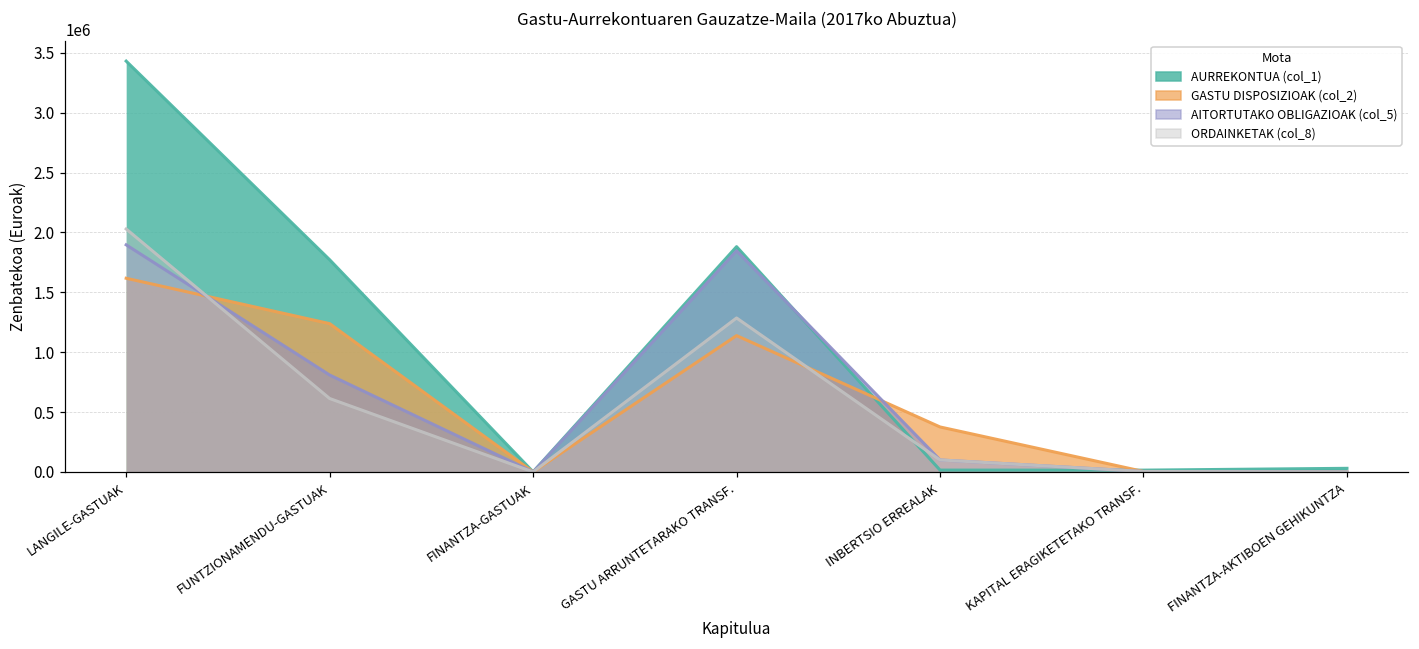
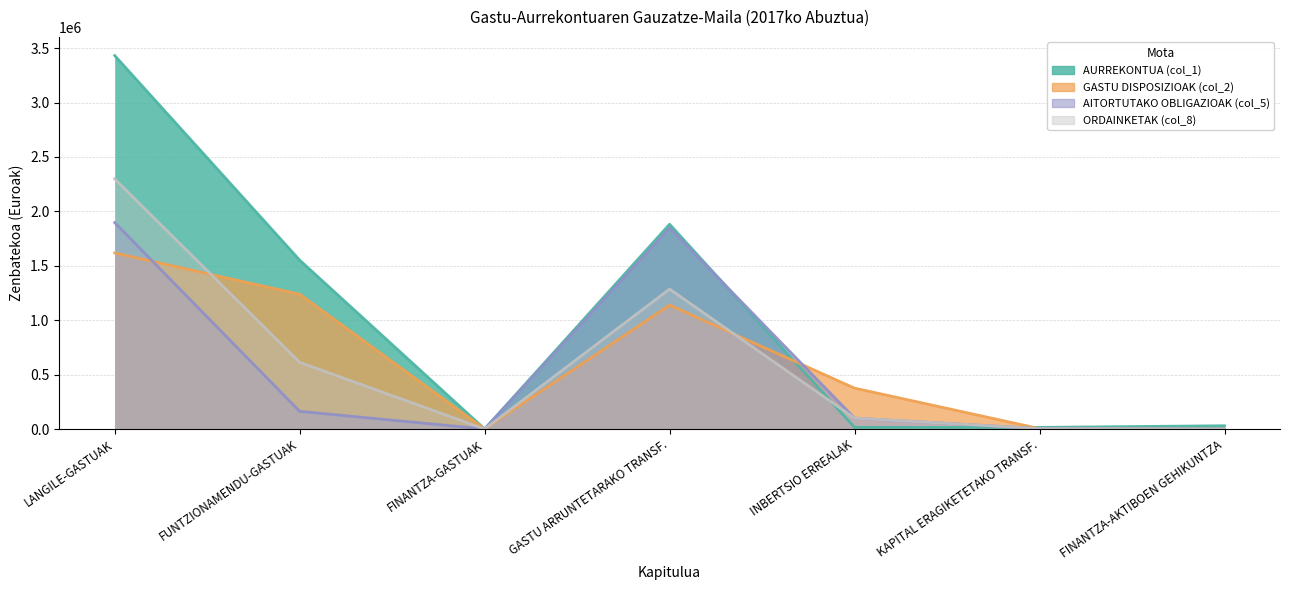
ORDAINKETAK (col_8), LANGILE-GASTUAK: 2030000 -> 2300000
AURREKONTUA (col_1), FUNTZIONAMENDU-GASTUAK: 1770000 -> 1550000
AITORTUTAKO OBLIGAZIOAK (col_5), FUNTZIONAMENDU-GASTUAK: 810000 -> 160000
